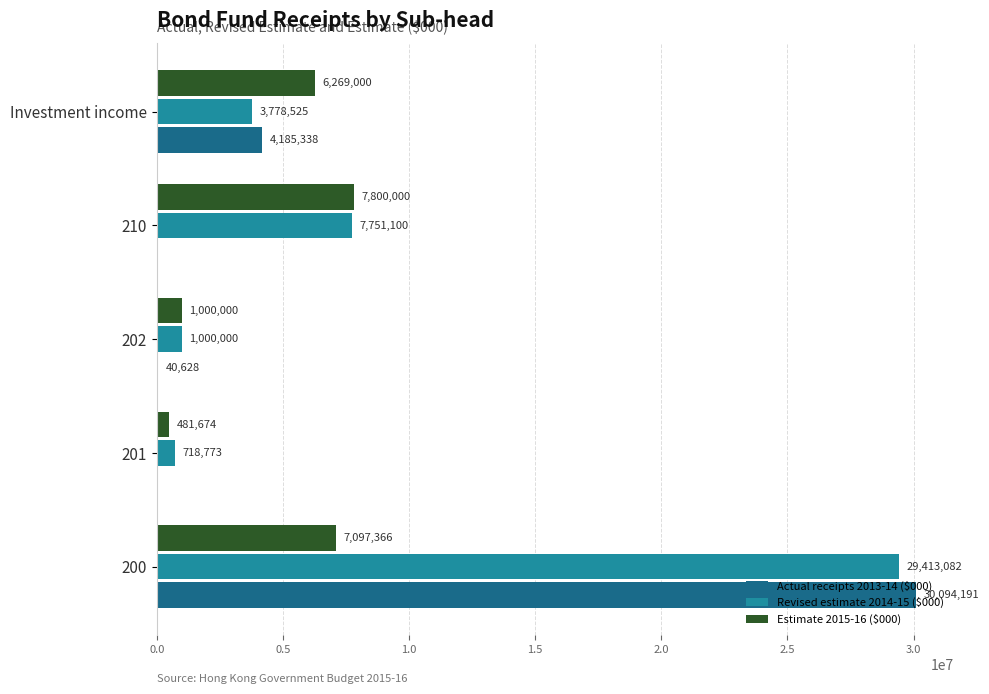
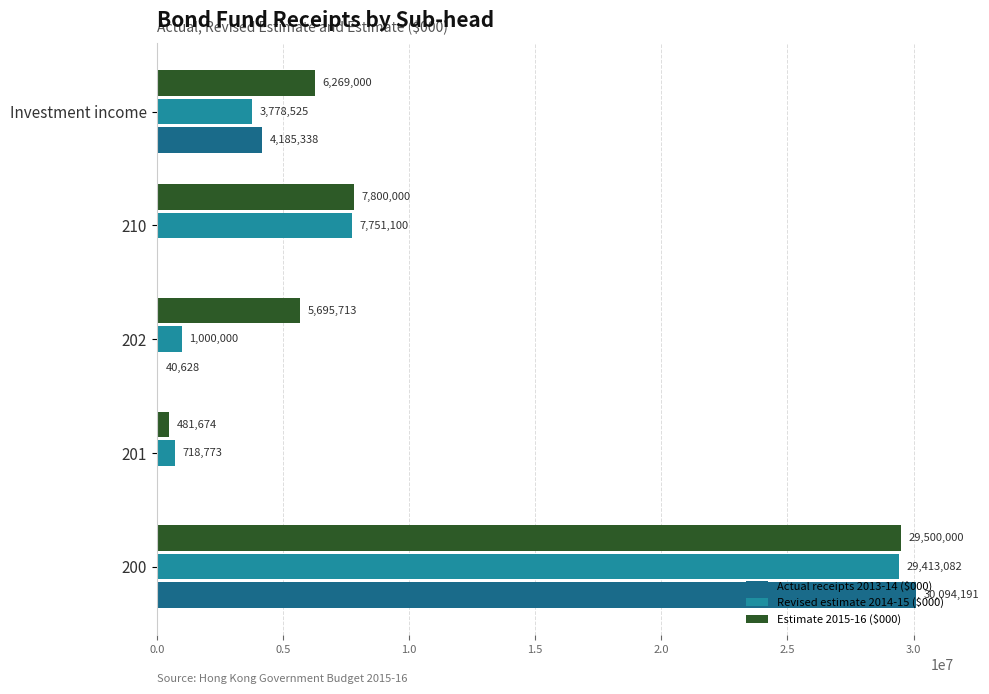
Estimate 2015-16 ($000), 202: 1,000,000 -> 5,695,713
Estimate 2015-16 ($000), 200: 7,097,366 -> 29,500,000
